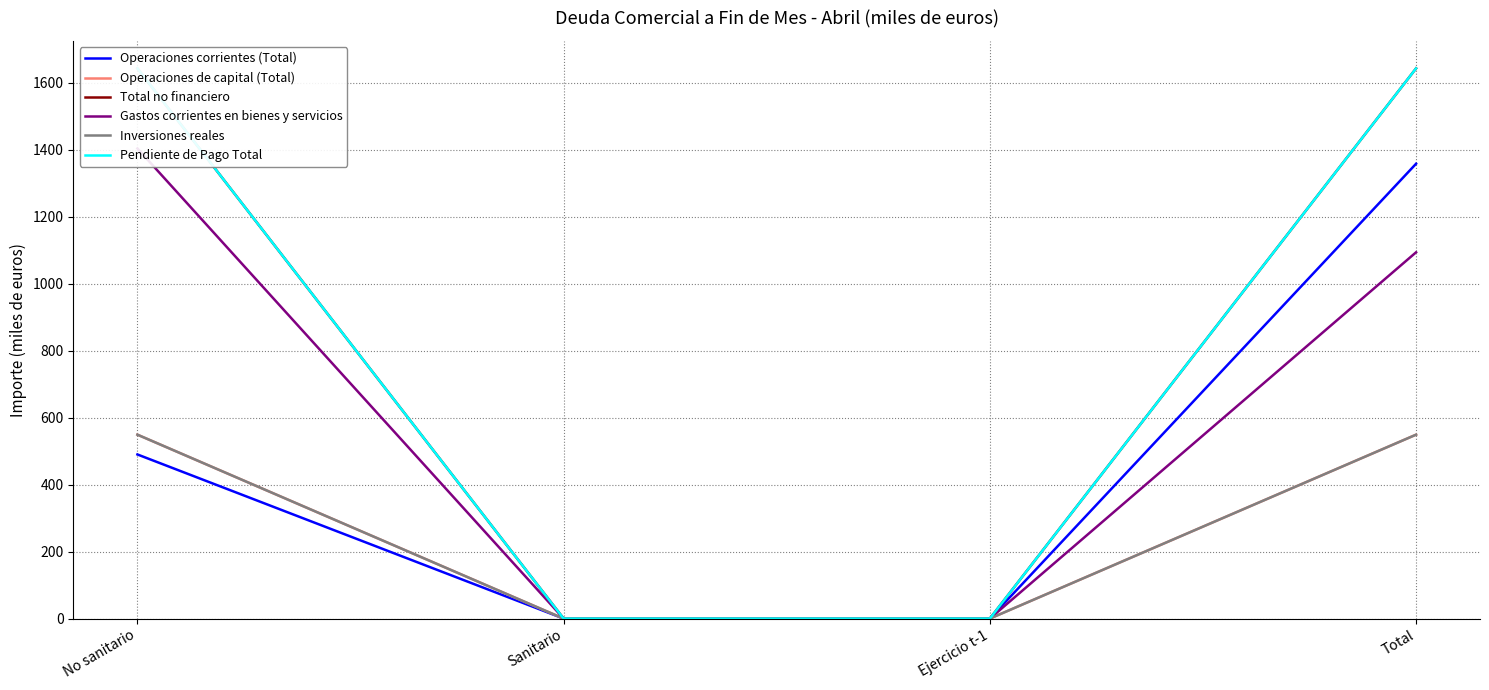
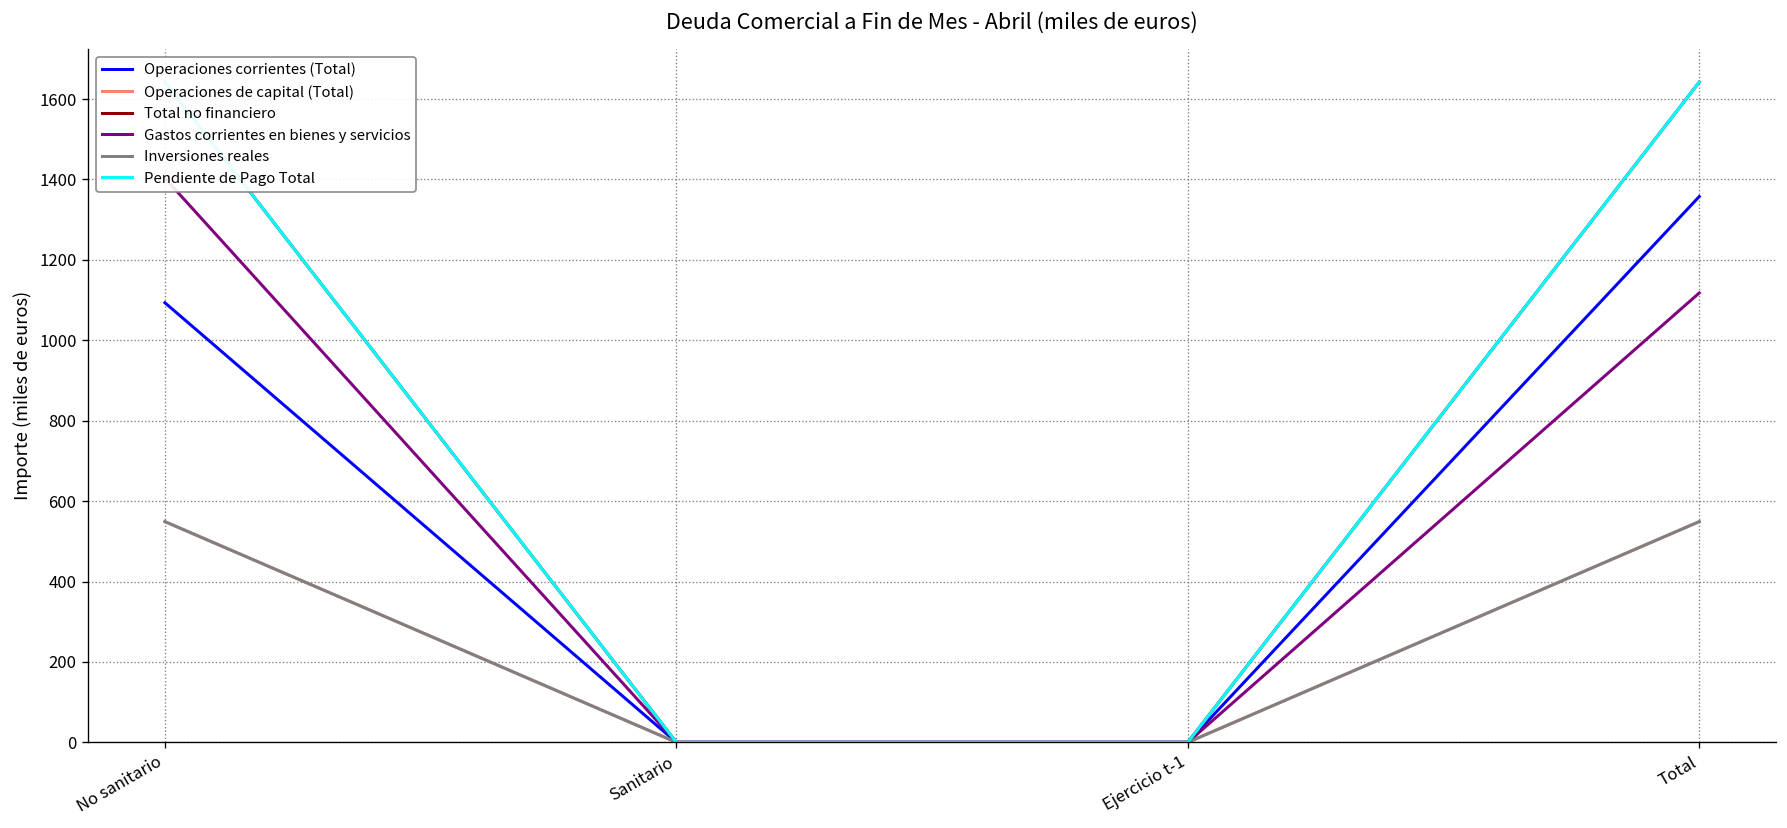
Operaciones corrientes (Total), No sanitario: 490 -> 1090
Gastos corrientes en bienes y servicios, Total: 1090 -> 1120
